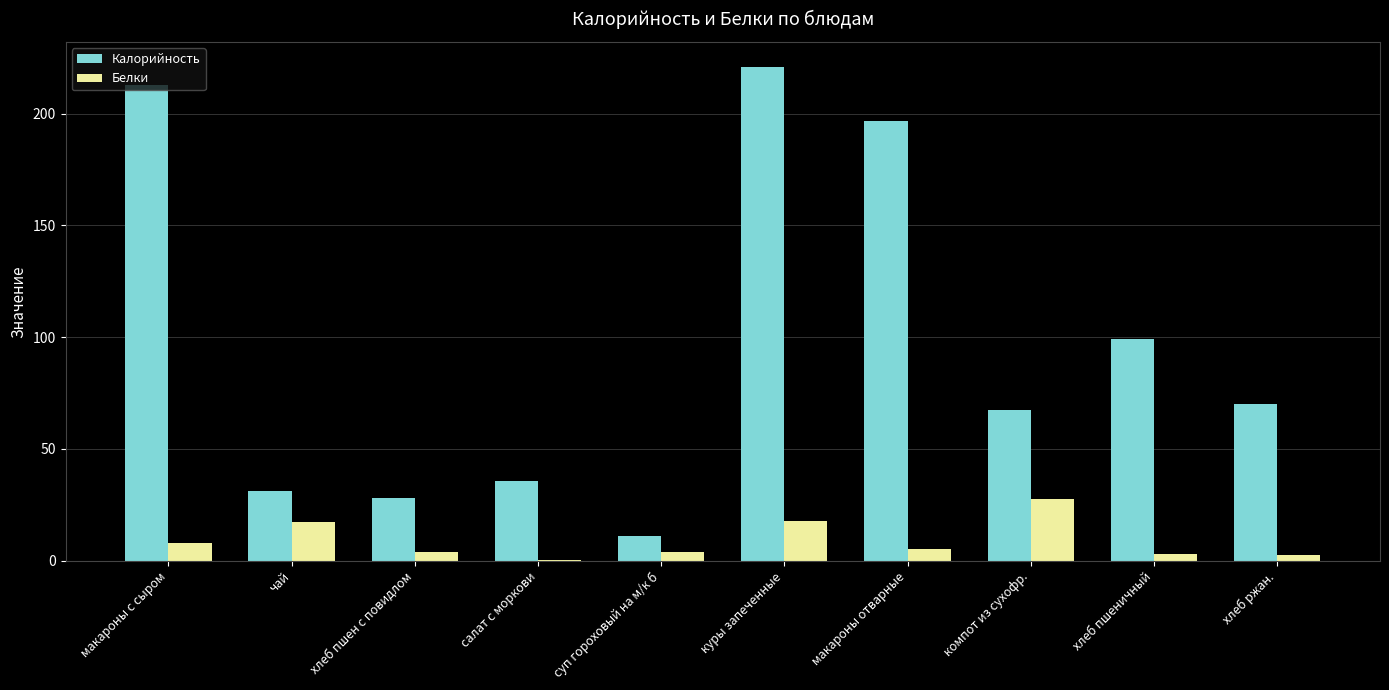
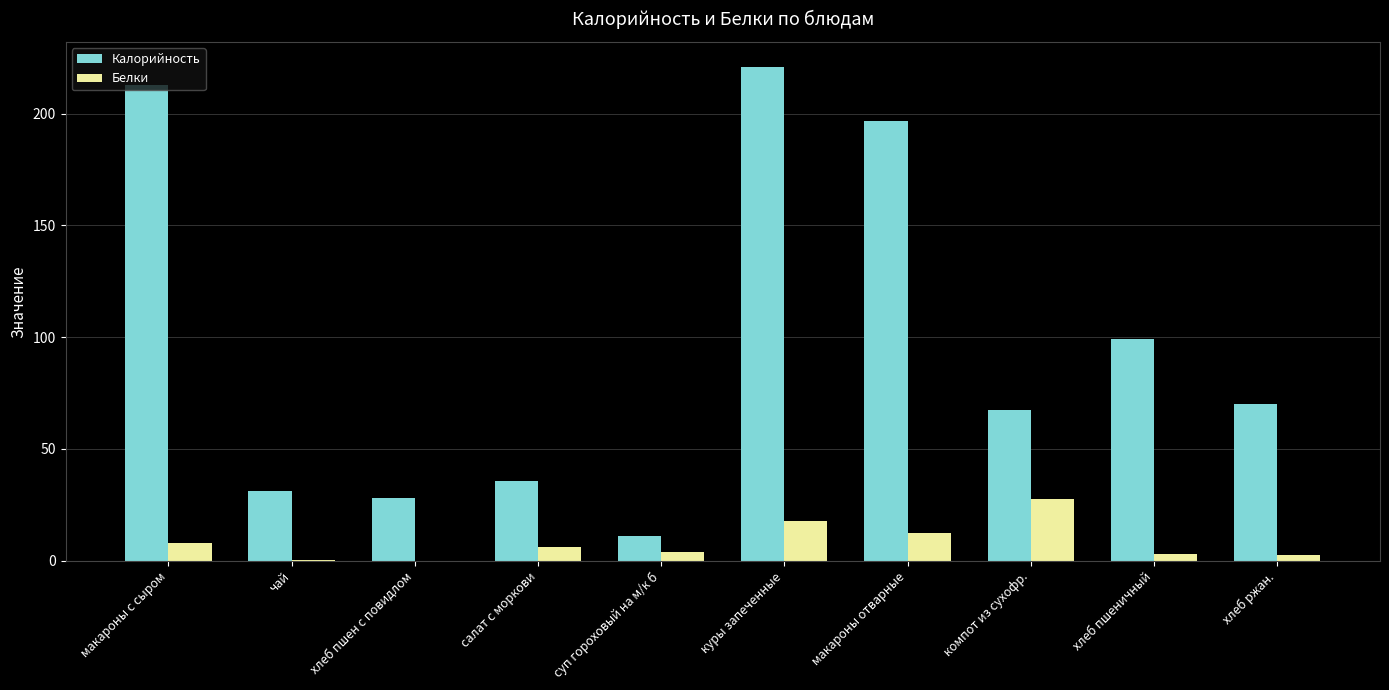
Белки, чай: 17 -> 0
Белки, хлеб пшен с повидлом: 4 -> 0
Белки, салат с моркови: 0 -> 6
Белки, макароны отварные: 5 -> 12
